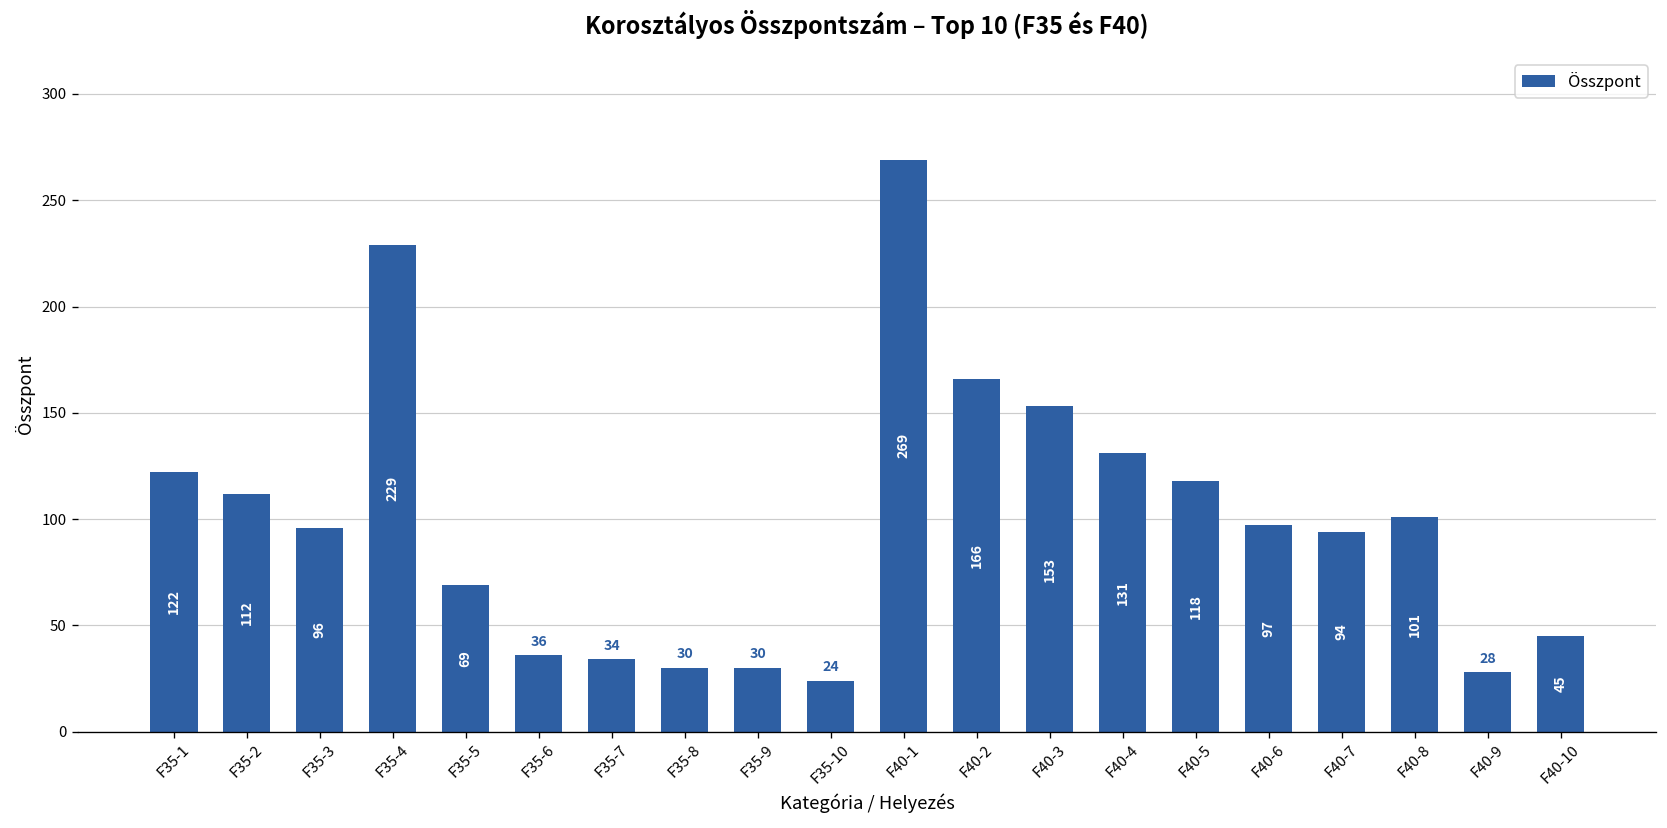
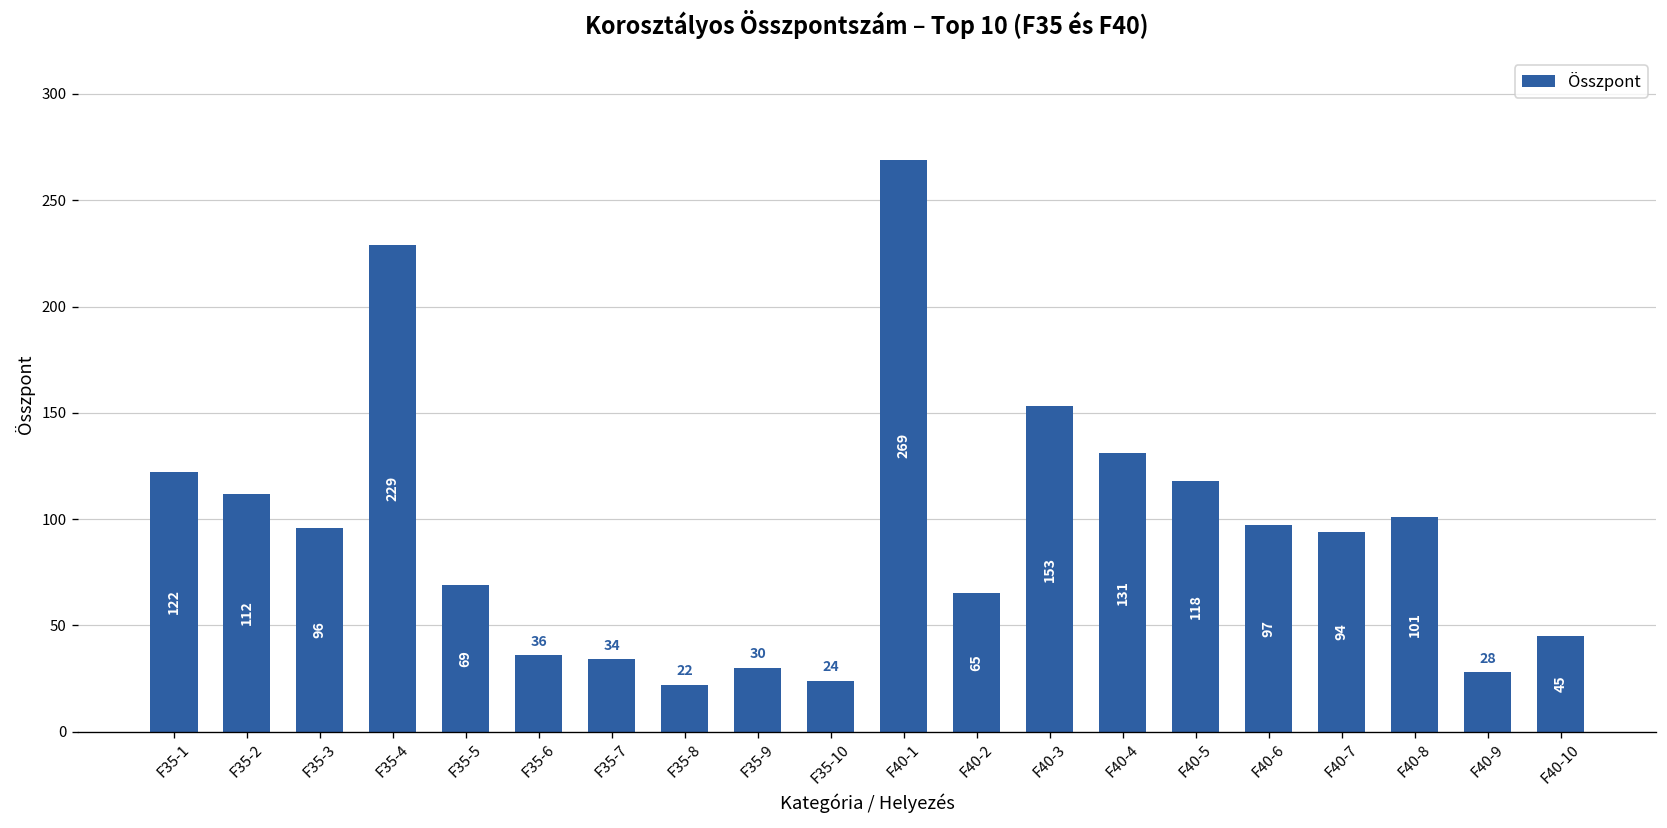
F35-8: 30 -> 22
F40-2: 166 -> 65
